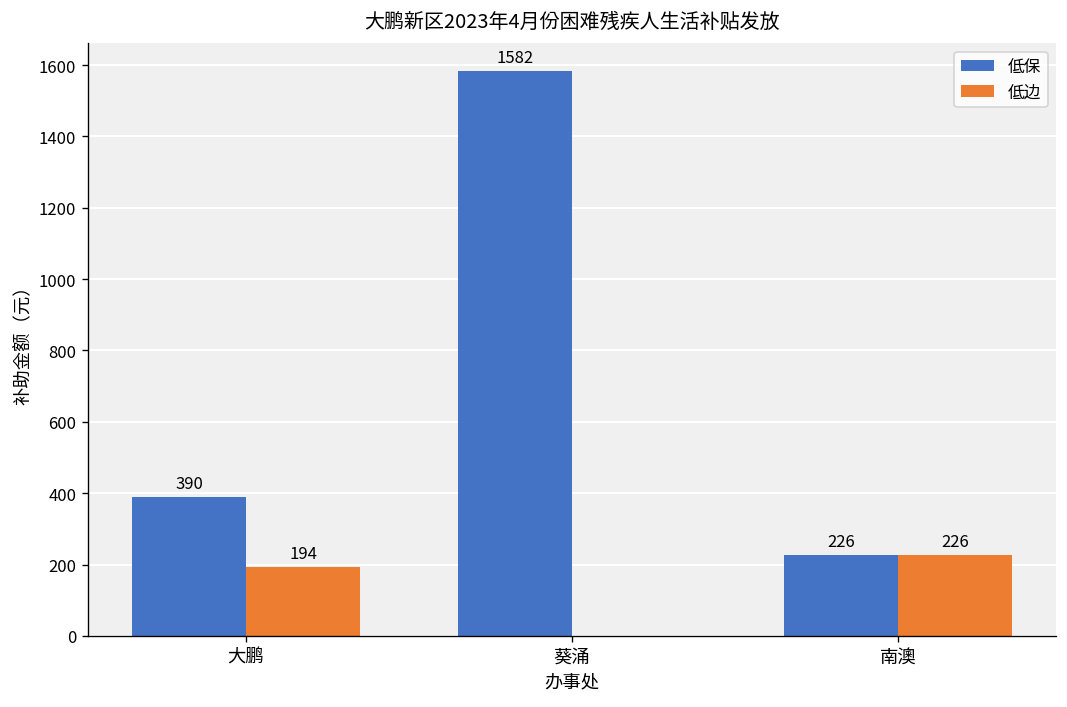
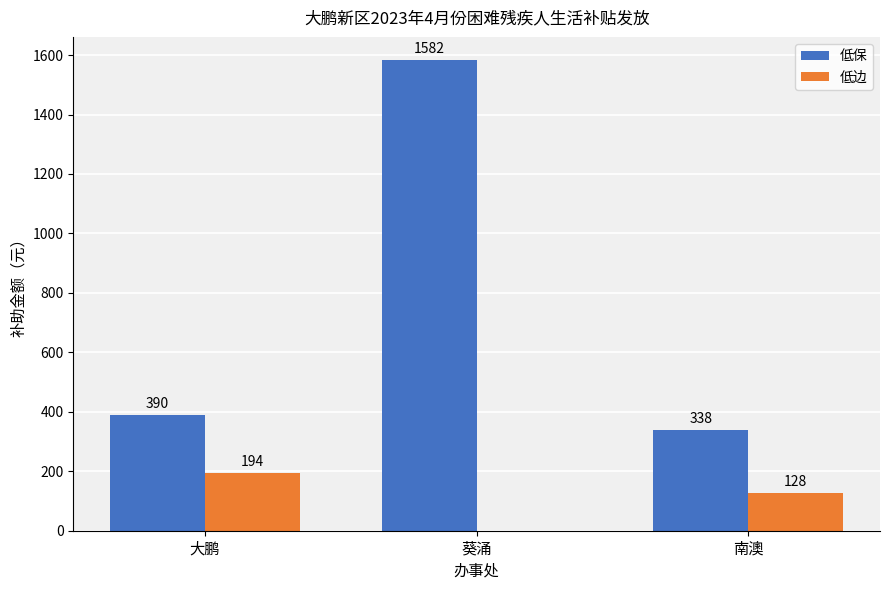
低保, 南澳: 226 -> 338
低边, 南澳: 226 -> 128
